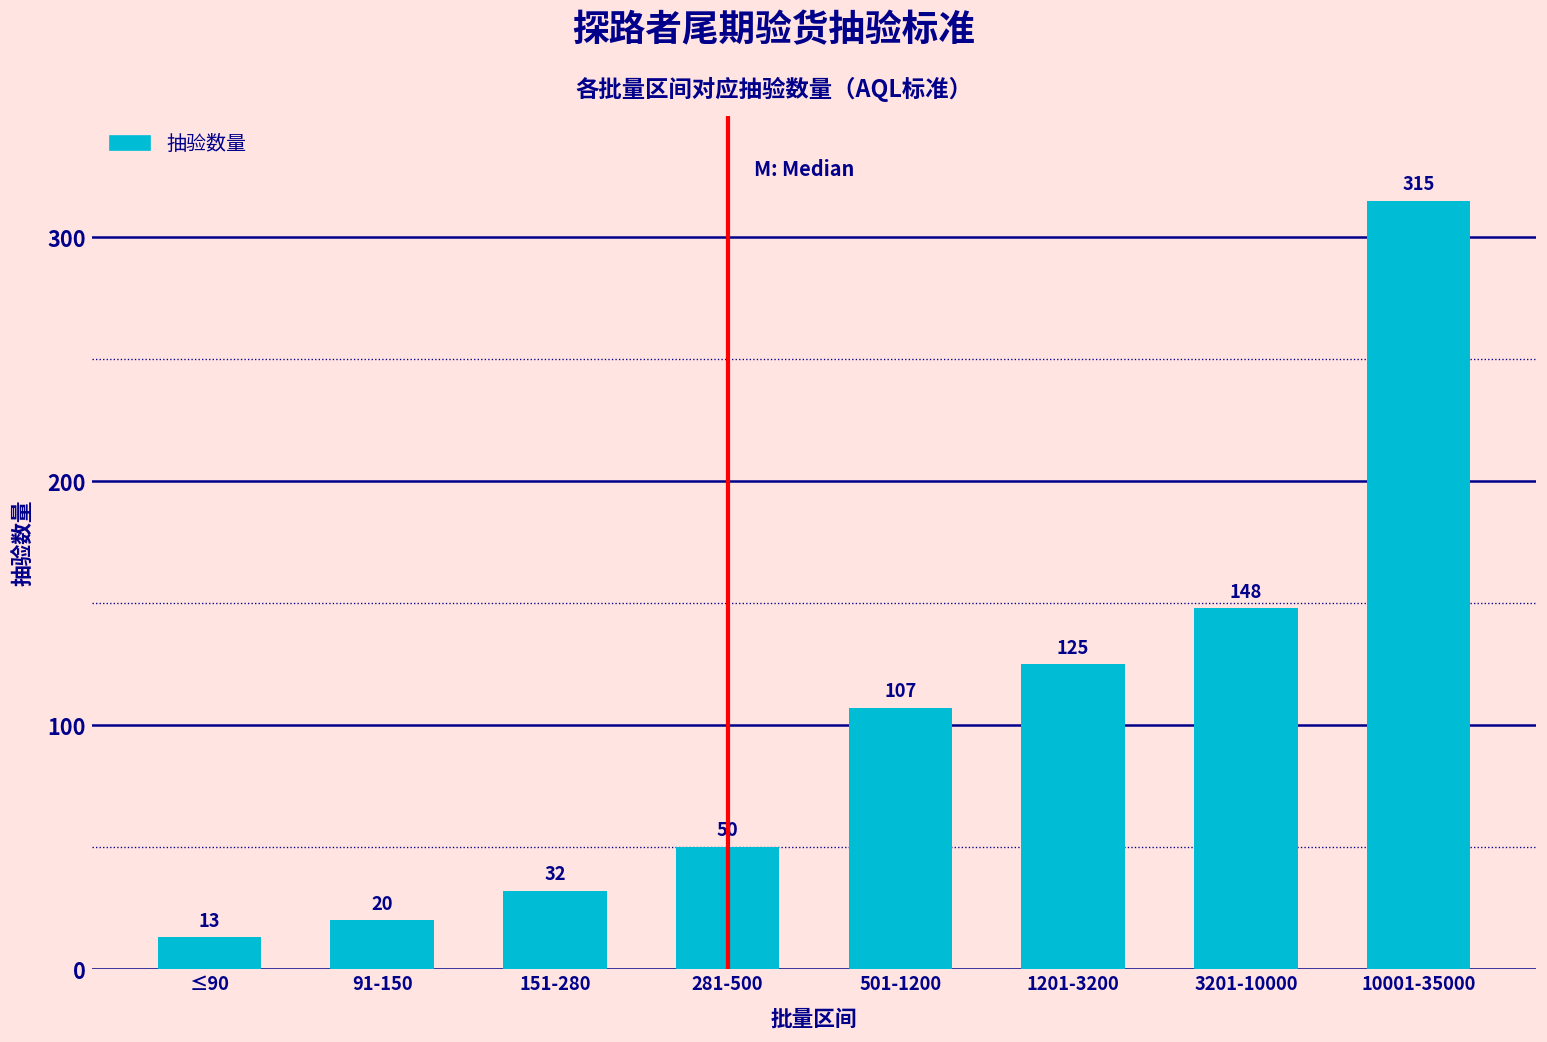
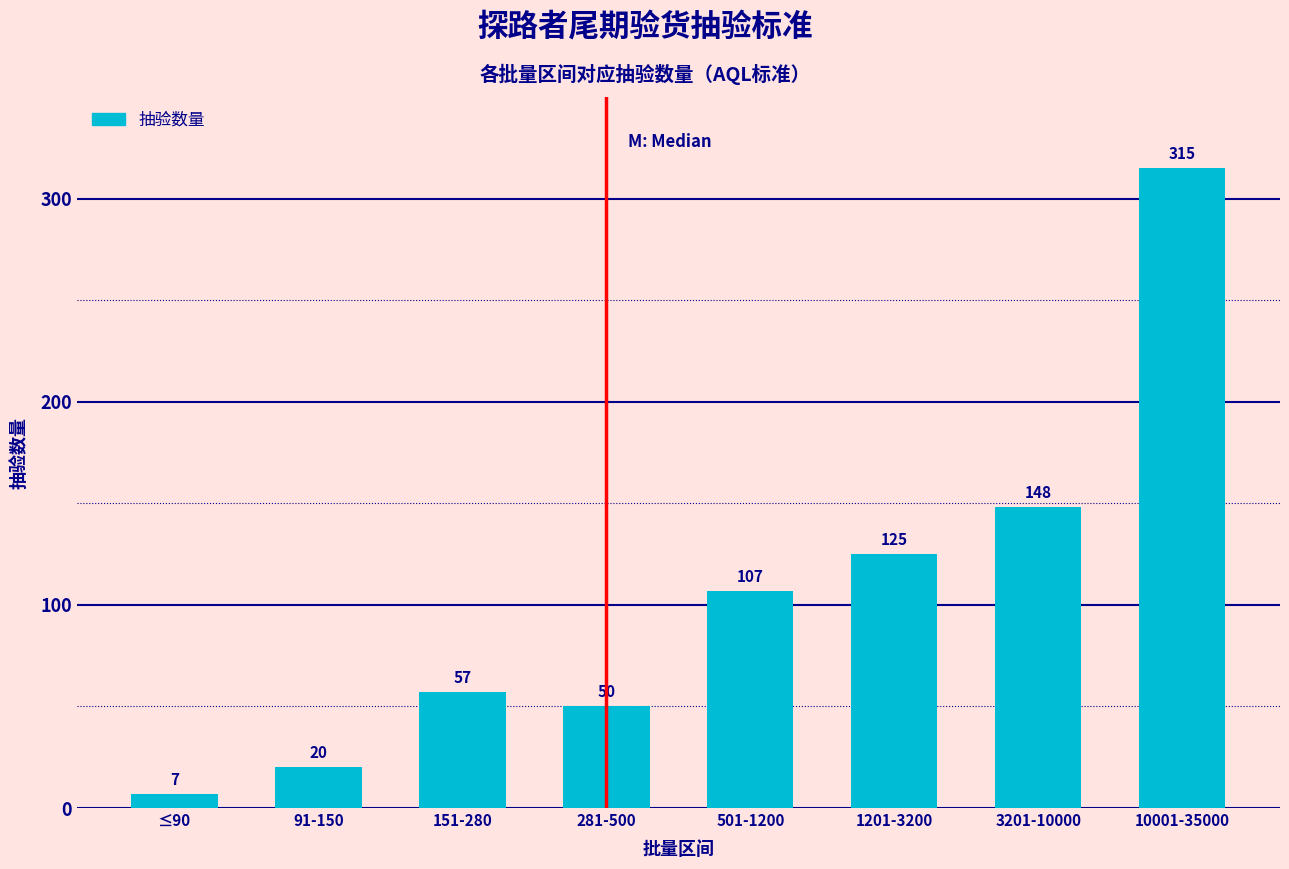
≤90: 13 -> 7
151-280: 32 -> 57
